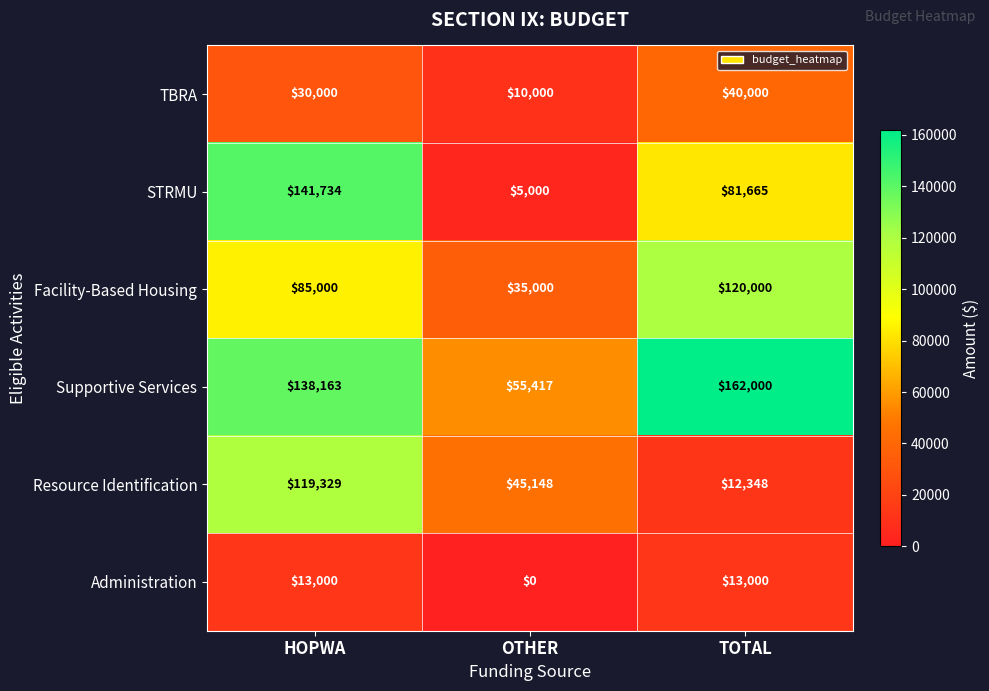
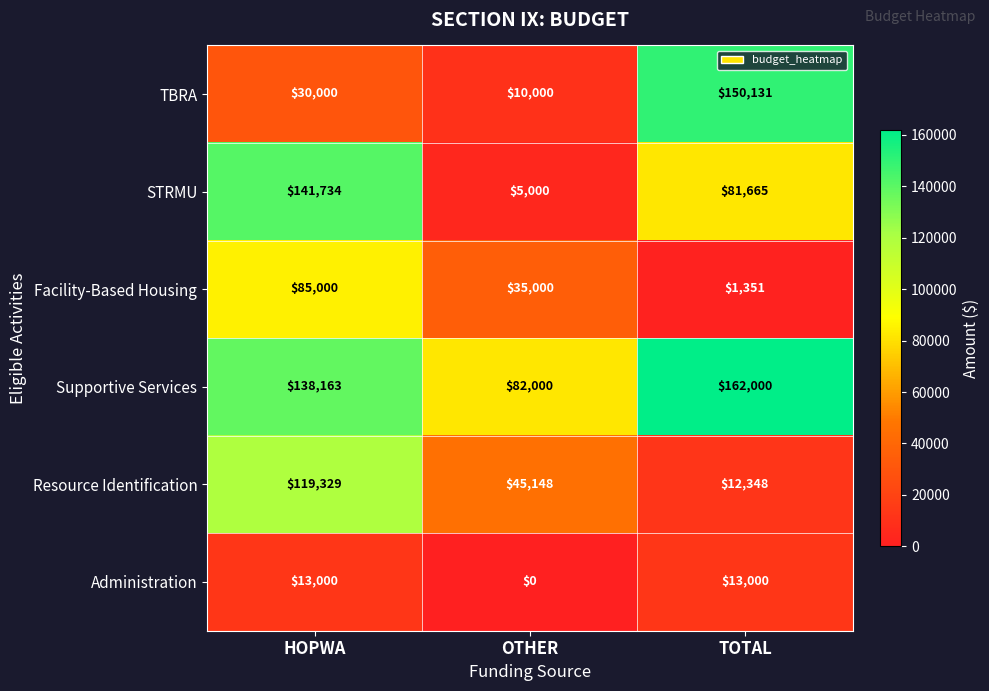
TBRA, TOTAL: $40,000 -> $150,131
Facility-Based Housing, TOTAL: $120,000 -> $1,351
Supportive Services, OTHER: $55,417 -> $82,000
